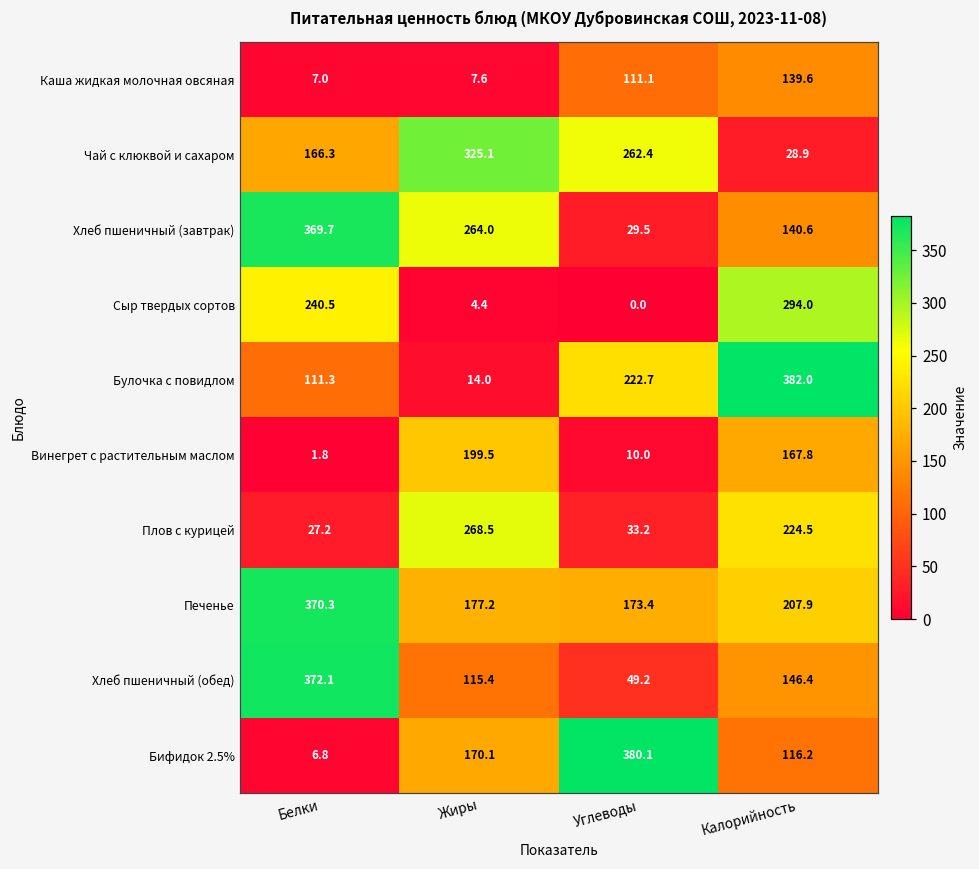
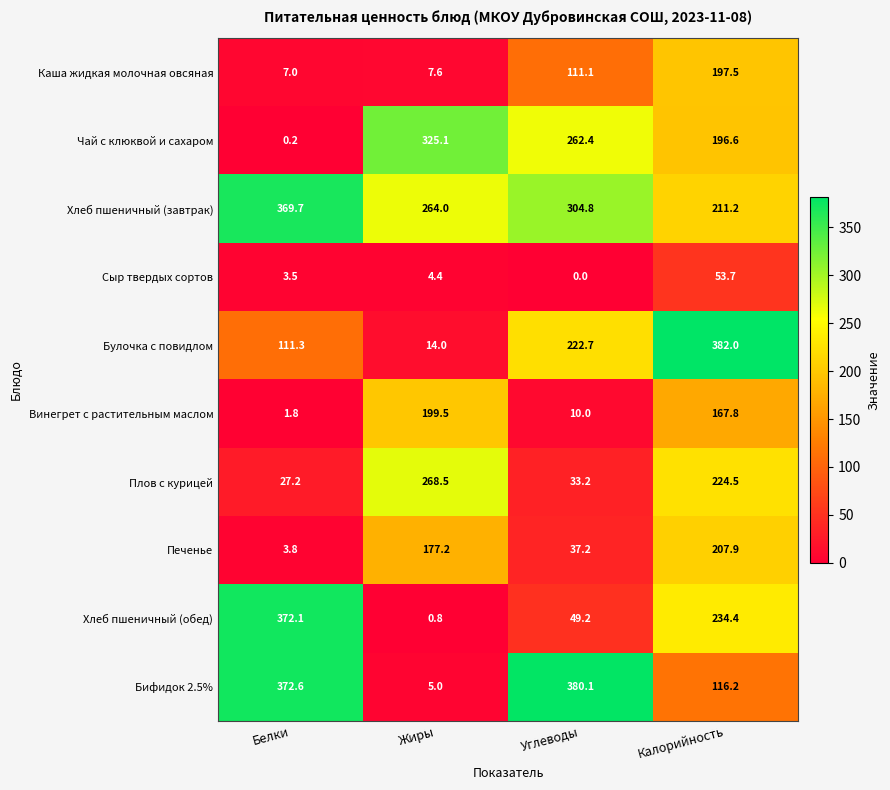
Каша жидкая молочная овсяная, Калорийность: 139.6 -> 197.5
Чай с клюквой и сахаром, Белки: 166.3 -> 0.2
Чай с клюквой и сахаром, Калорийность: 28.9 -> 196.6
Хлеб пшеничный (завтрак), Углеводы: 29.5 -> 304.8
Хлеб пшеничный (завтрак), Калорийность: 140.6 -> 211.2
Сыр твердых сортов, Белки: 240.5 -> 3.5
Сыр твердых сортов, Калорийность: 294.0 -> 53.7
Печенье, Белки: 370.3 -> 3.8
Печенье, Углеводы: 173.4 -> 37.2
Хлеб пшеничный (обед), Жиры: 115.4 -> 0.8
Хлеб пшеничный (обед), Калорийность: 146.4 -> 234.4
Бифидок 2.5%, Белки: 6.8 -> 372.6
Бифидок 2.5%, Жиры: 170.1 -> 5.0
